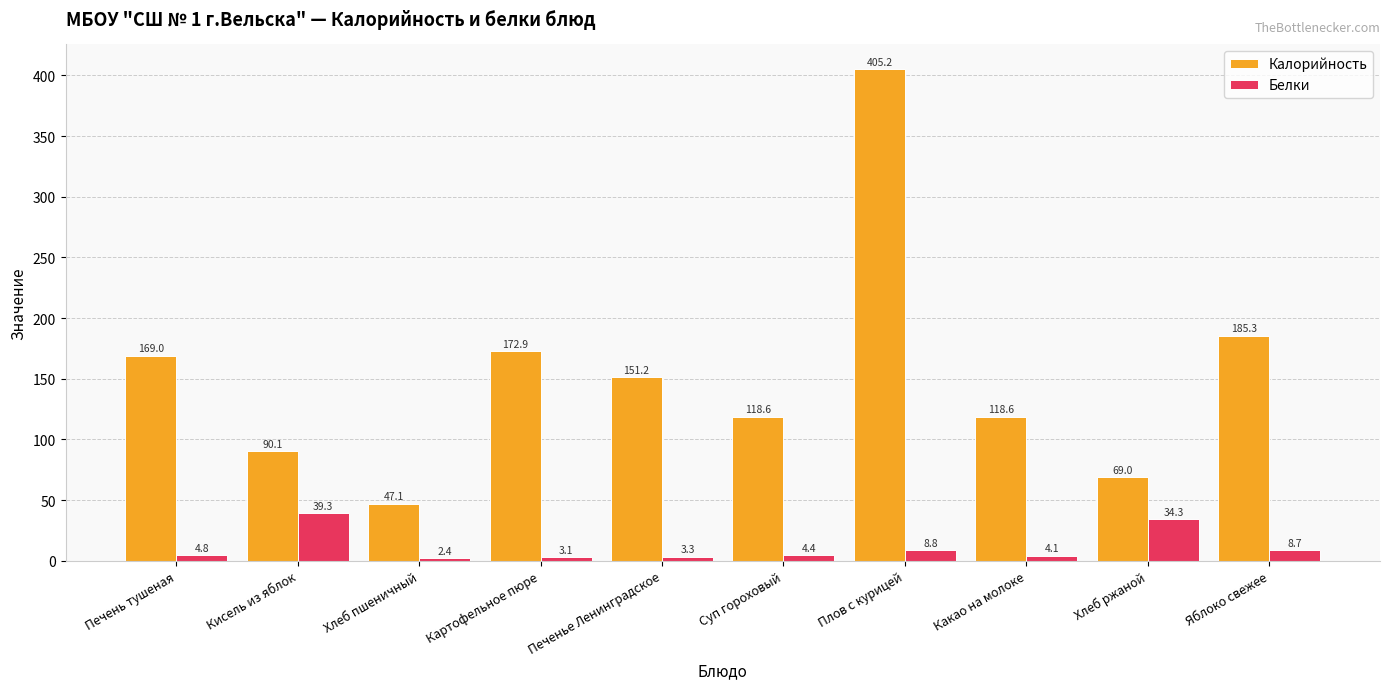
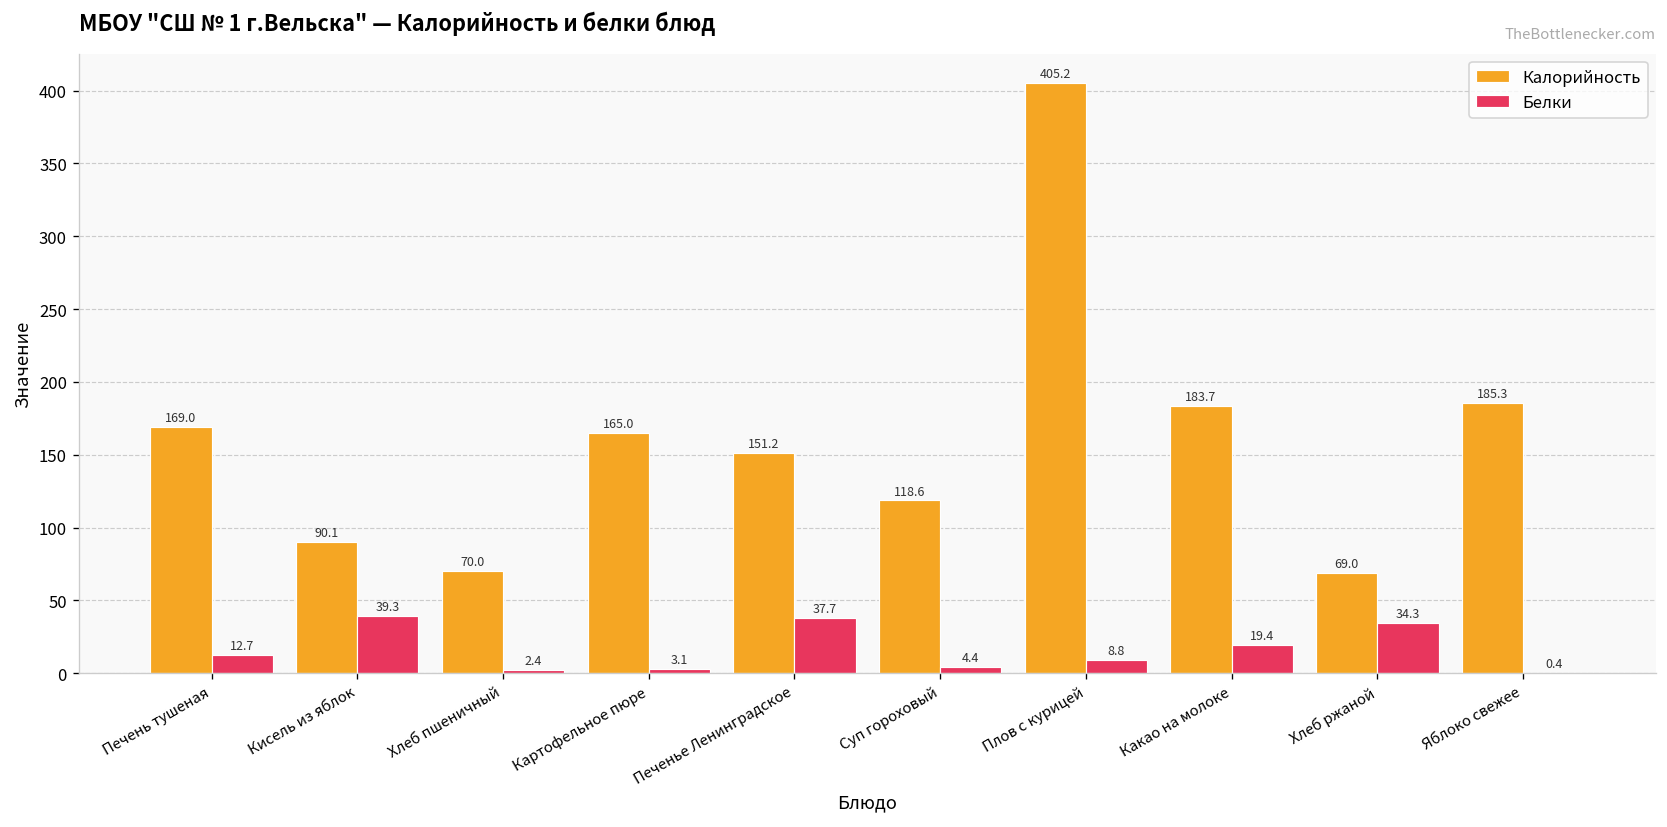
Белки, Печень тушеная: 4.8 -> 12.7
Калорийность, Хлеб пшеничный: 47.1 -> 70.0
Калорийность, Картофельное пюре: 172.9 -> 165.0
Белки, Печенье Ленинградское: 3.3 -> 37.7
Калорийность, Какао на молоке: 118.6 -> 183.7
Белки, Какао на молоке: 4.1 -> 19.4
Белки, Яблоко свежее: 8.7 -> 0.4
